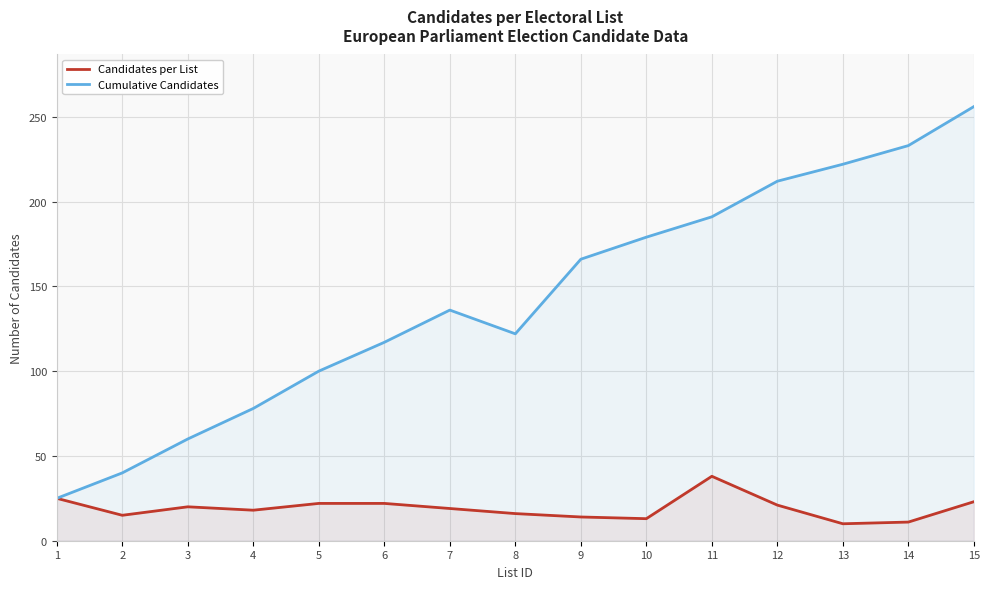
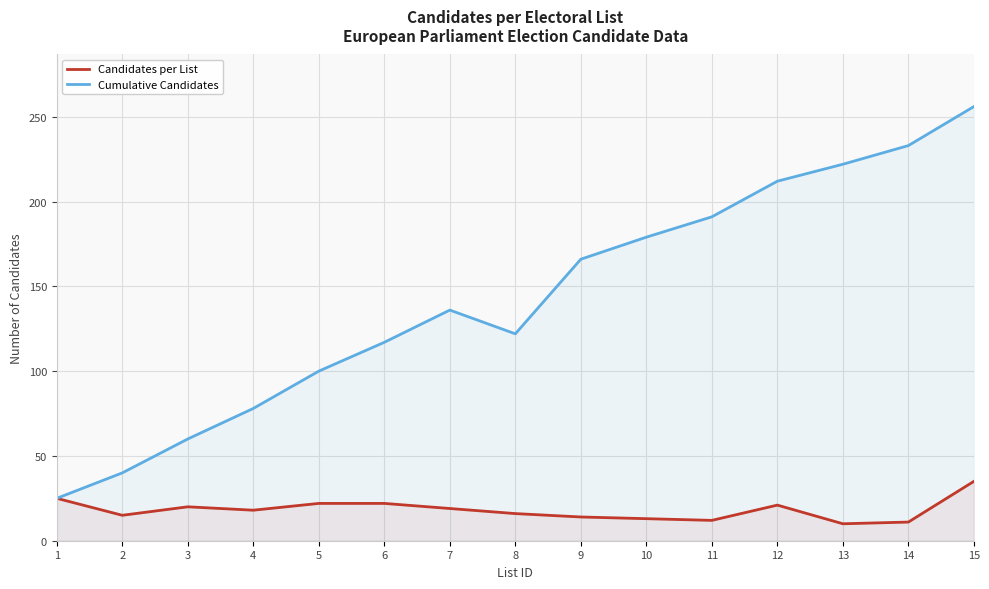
Candidates per List, 11: 38 -> 12
Candidates per List, 15: 23 -> 35
